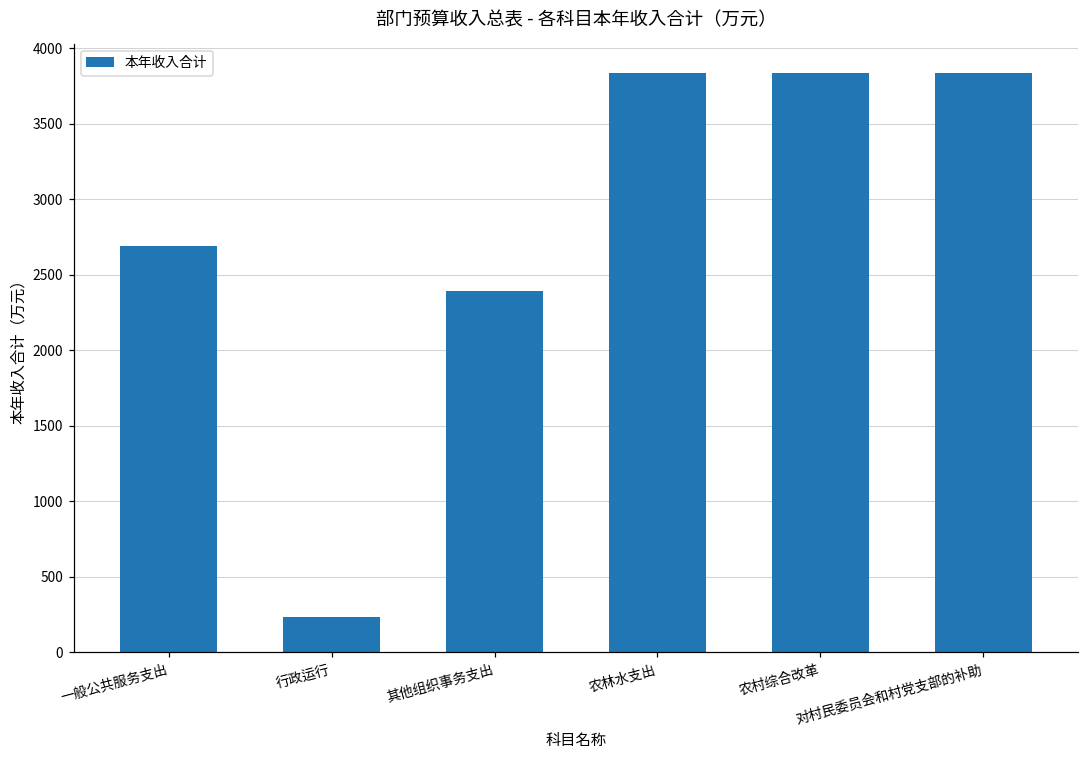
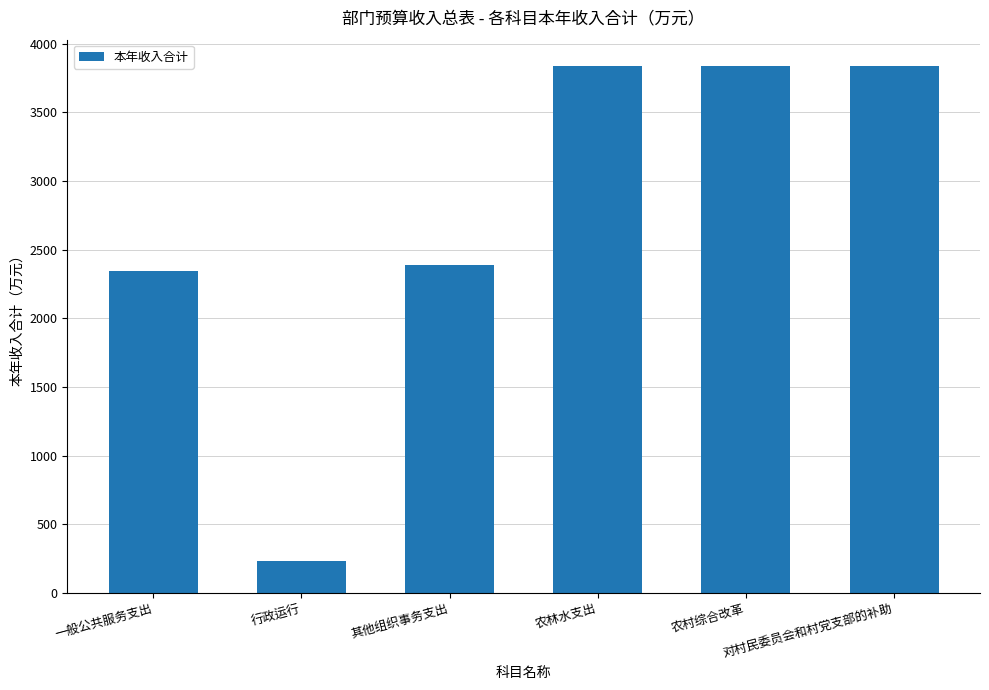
一般公共服务支出: 2690 -> 2340
